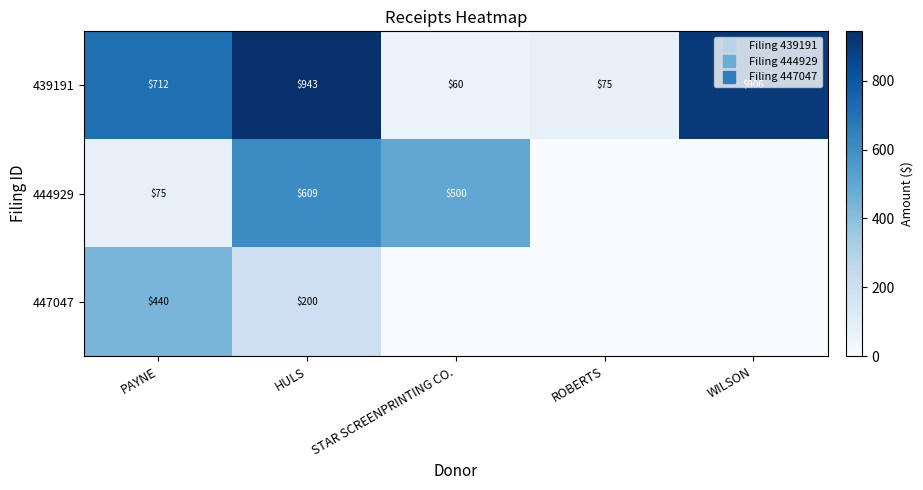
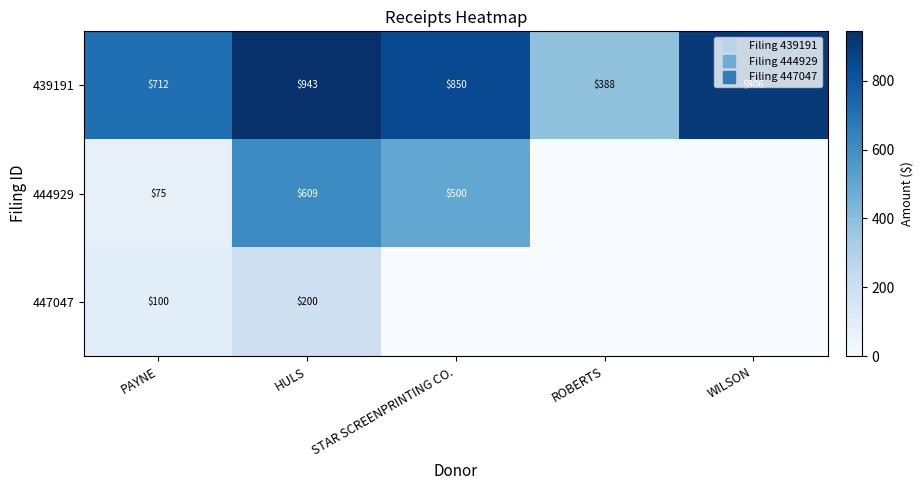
439191, STAR SCREENPRINTING CO.: $60 -> $850
439191, ROBERTS: $75 -> $388
447047, PAYNE: $440 -> $100
